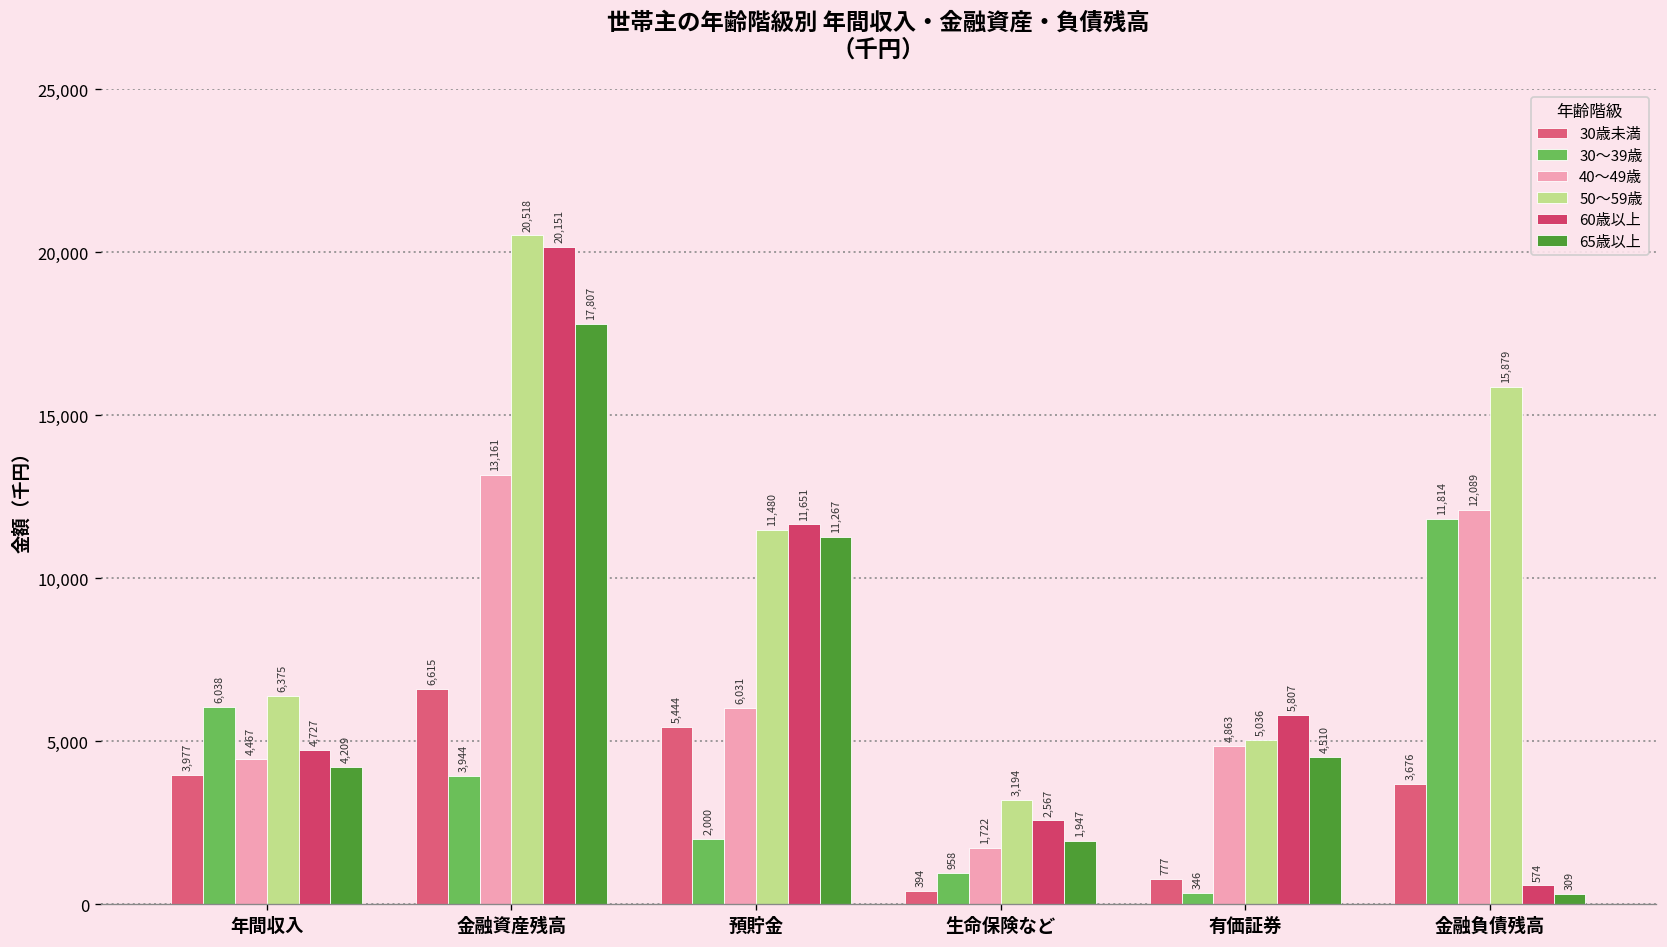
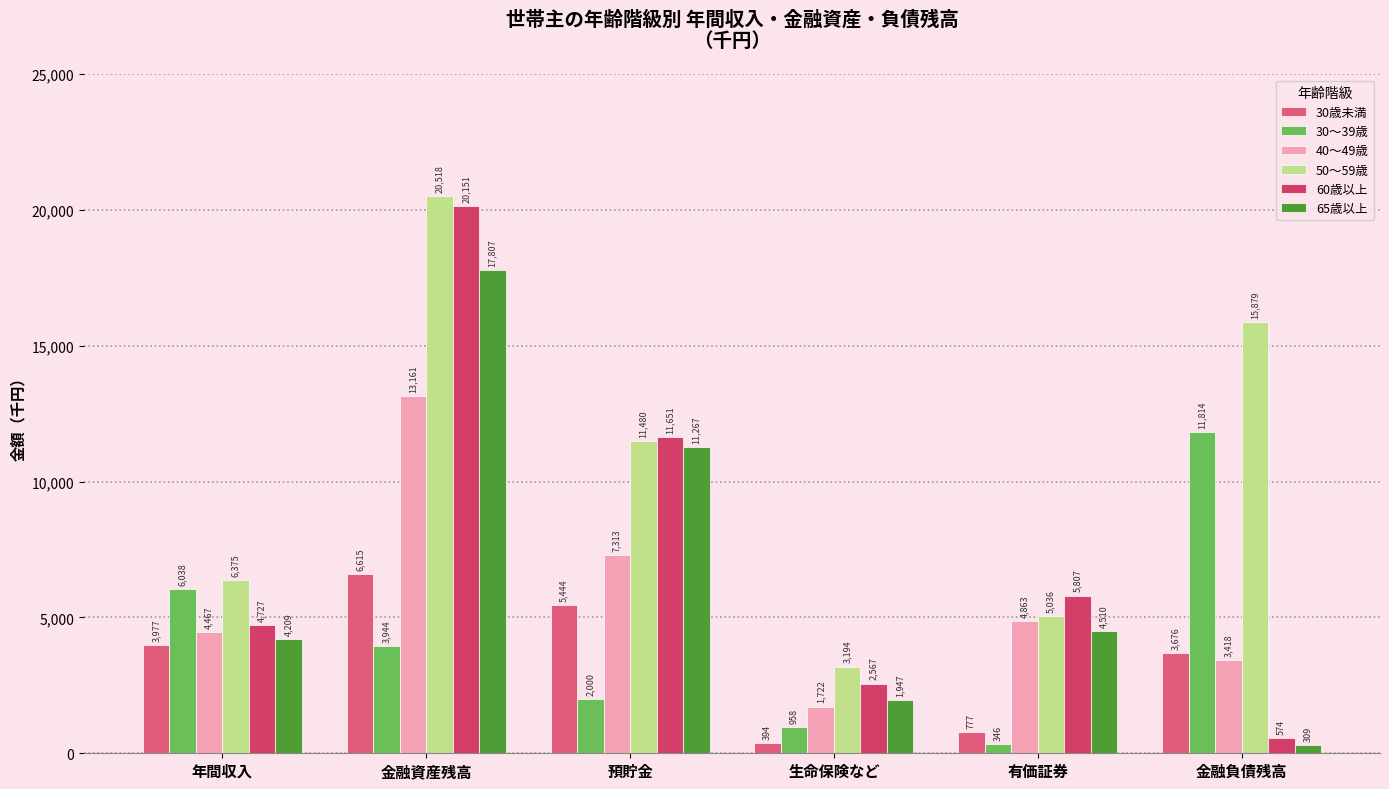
40〜49歳, 預貯金: 6,031 -> 7,313
40〜49歳, 金融負債残高: 12,089 -> 3,418
